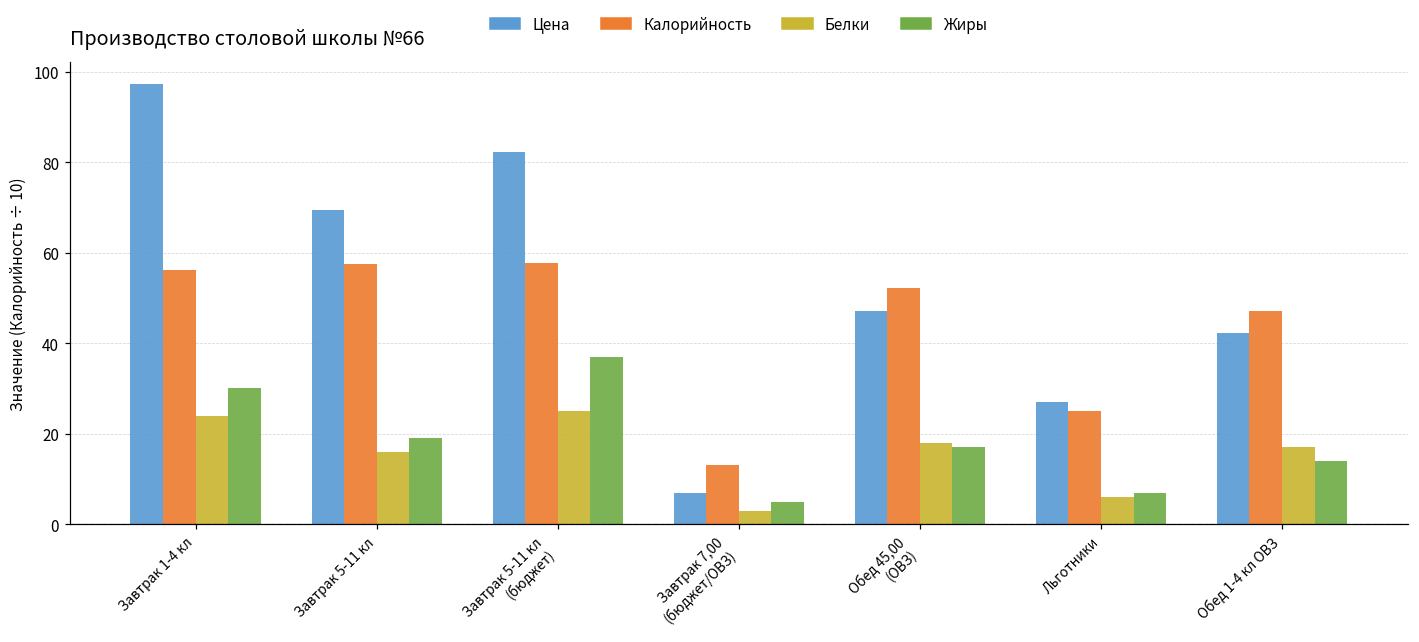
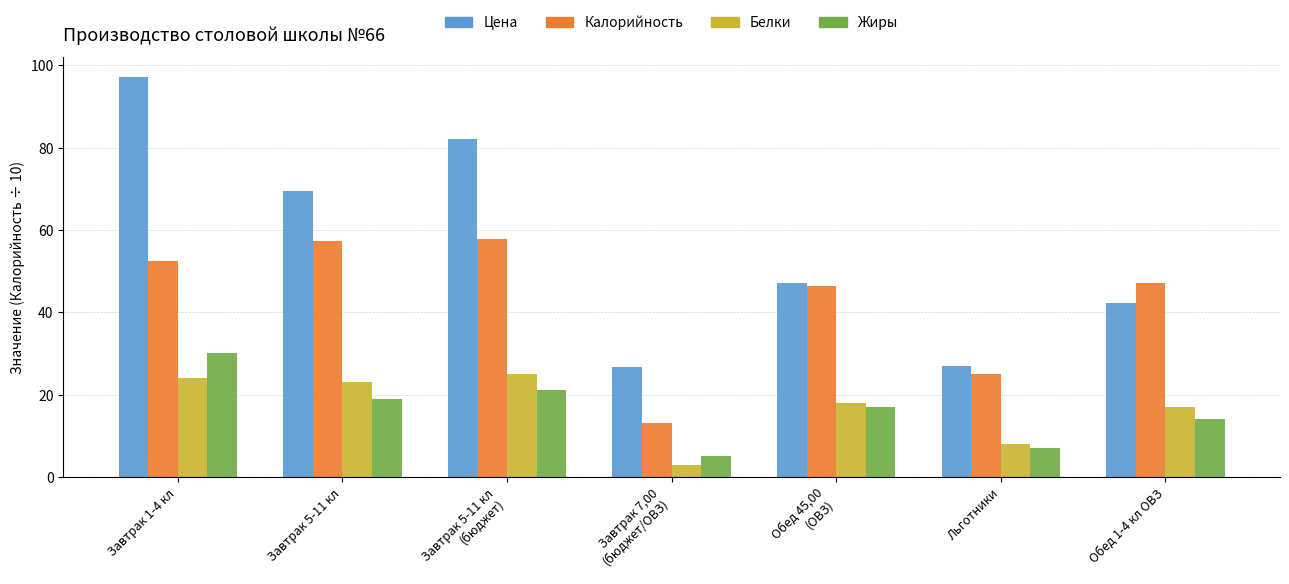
Калорийность, Завтрак 1-4 кл: 56 -> 53
Белки, Завтрак 5-11 кл: 16 -> 23
Жиры, Завтрак 5-11 кл (бюджет): 37 -> 21
Цена, Завтрак 7,00 (бюджет/ОВЗ): 7 -> 27
Калорийность, Обед 45,00 (ОВЗ): 52 -> 47
Белки, Льготники: 6 -> 8
